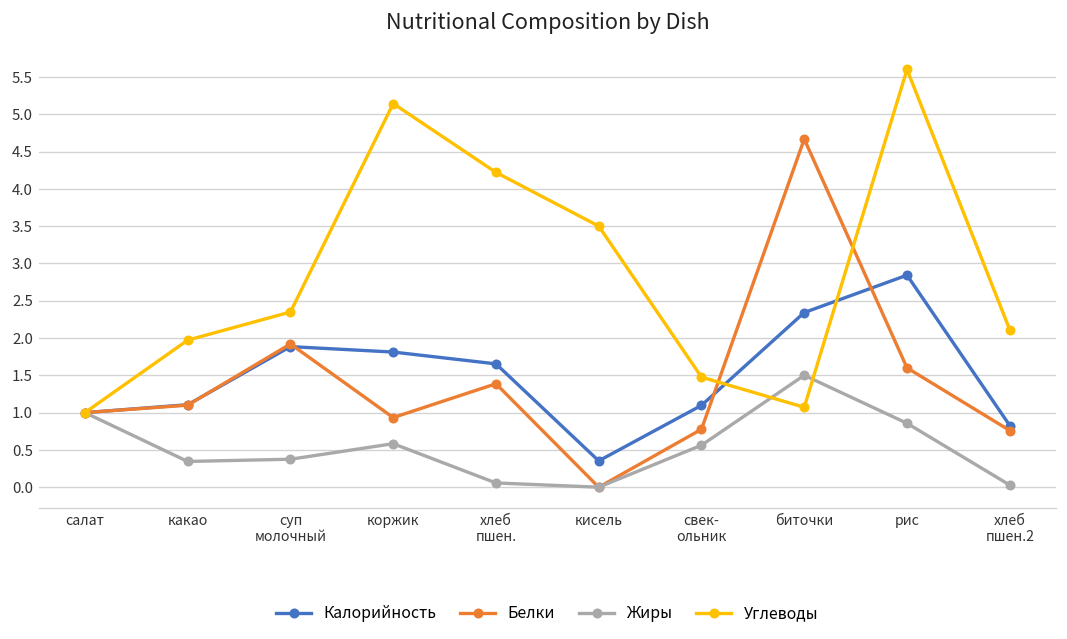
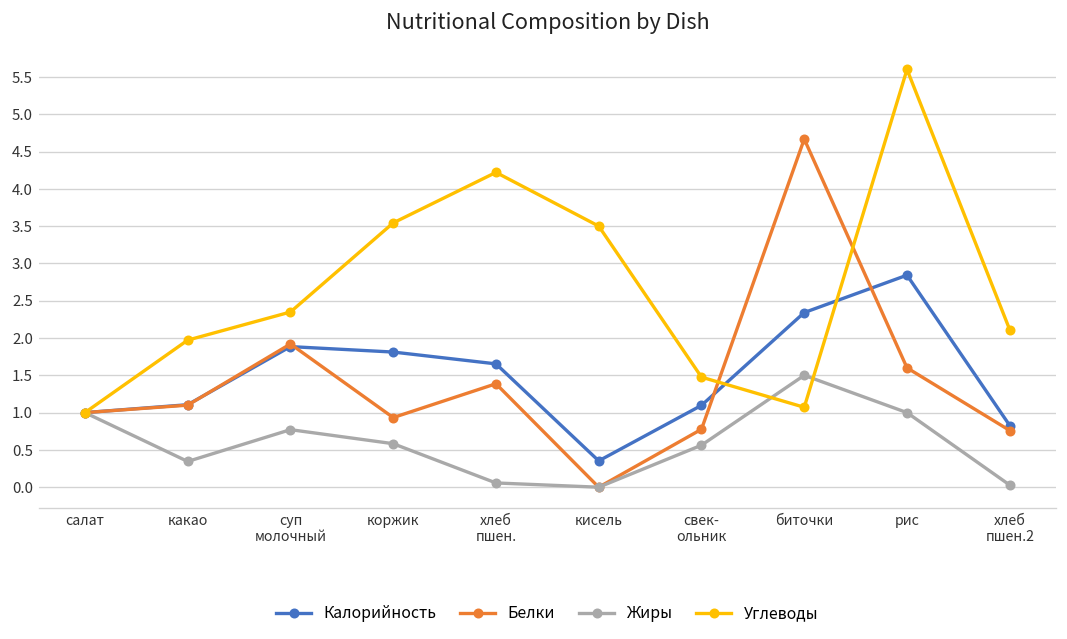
Жиры, суп молочный: 0.4 -> 0.8
Углеводы, коржик: 5.1 -> 3.5
Жиры, рис: 0.9 -> 1.0
